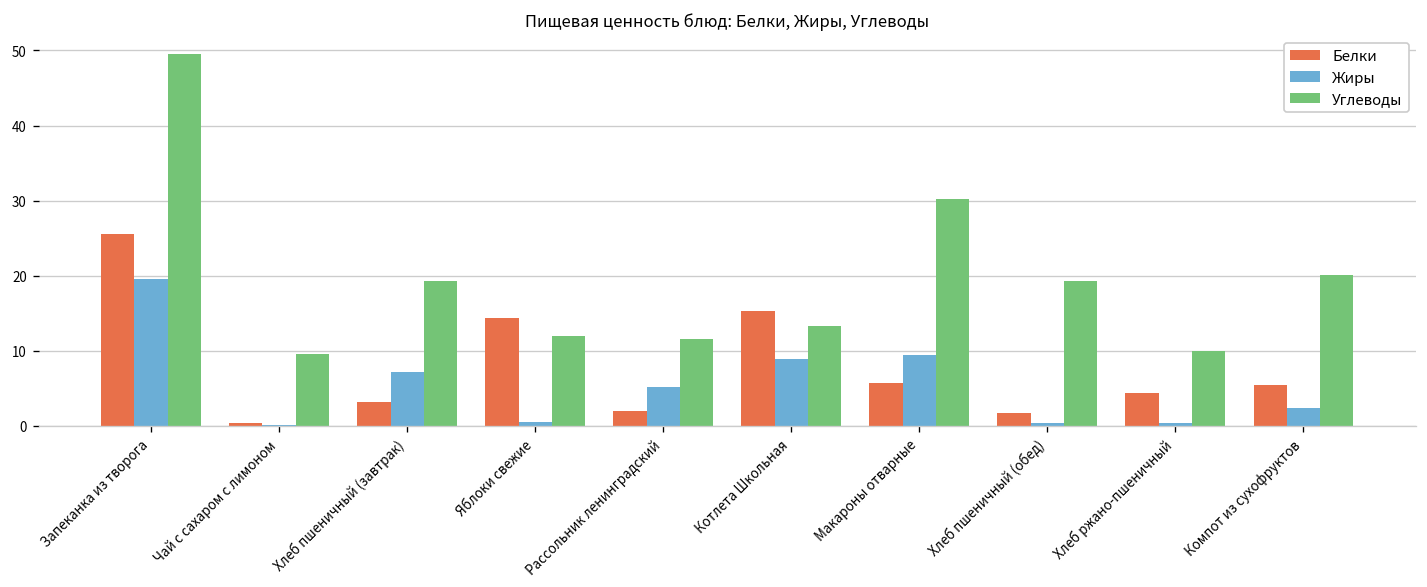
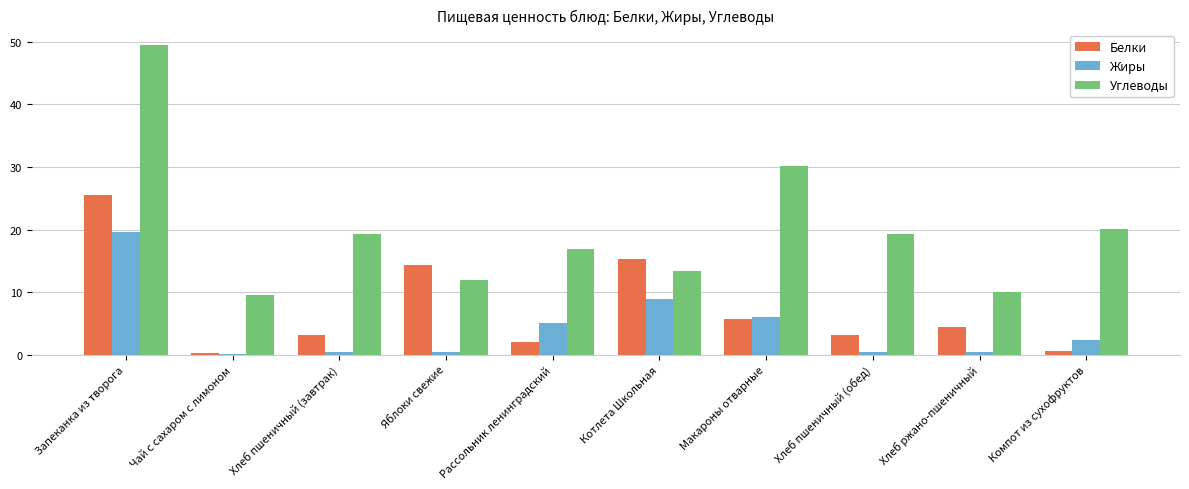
Жиры, Хлеб пшеничный (завтрак): 7 -> 0
Углеводы, Рассольник ленинградский: 12 -> 17
Жиры, Макароны отварные: 9 -> 6
Белки, Хлеб пшеничный (обед): 2 -> 3
Белки, Компот из сухофруктов: 5 -> 1
